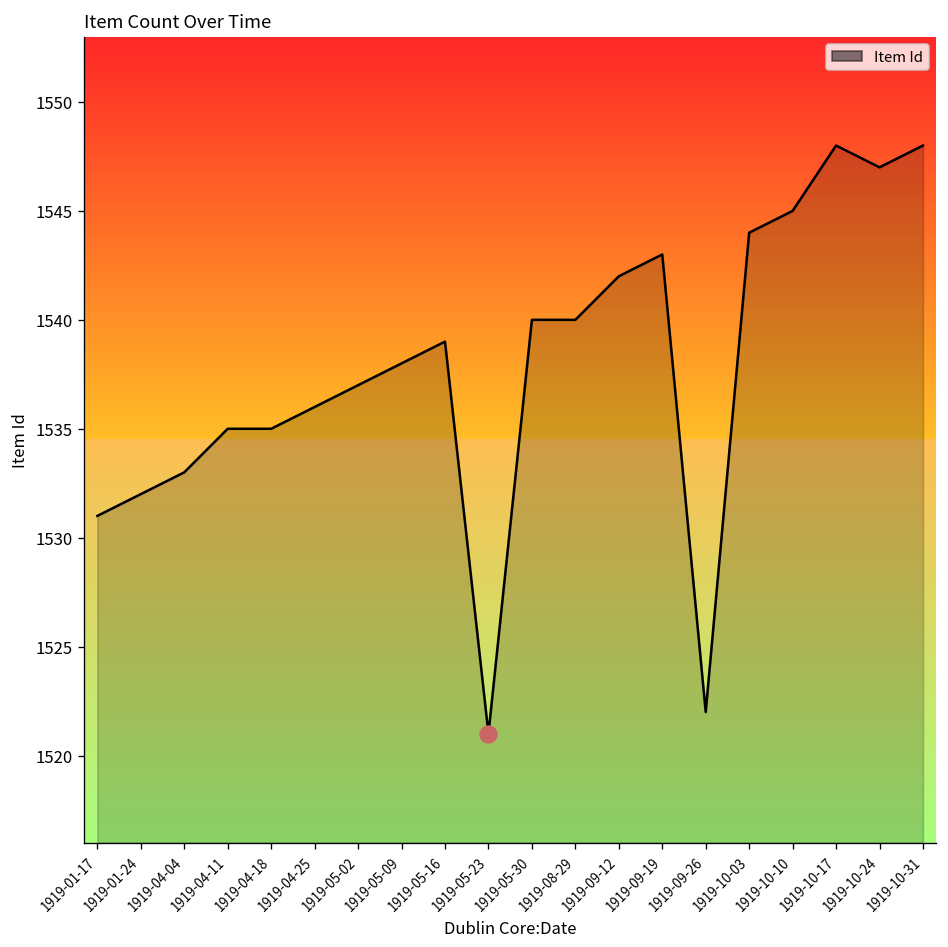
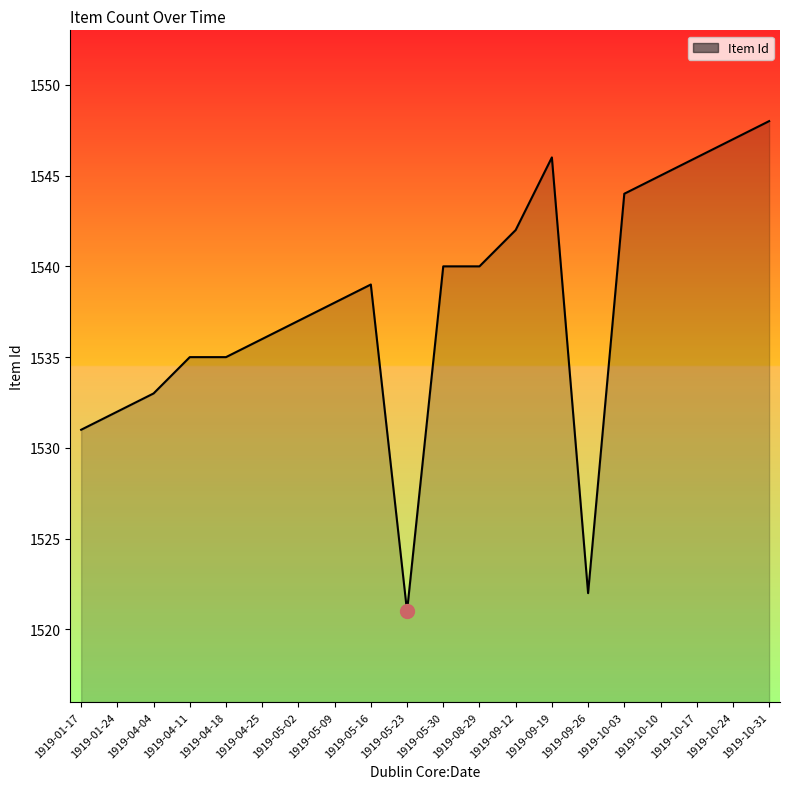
Item Id, 1919-09-19: 1543 -> 1546
Item Id, 1919-10-17: 1548 -> 1546
